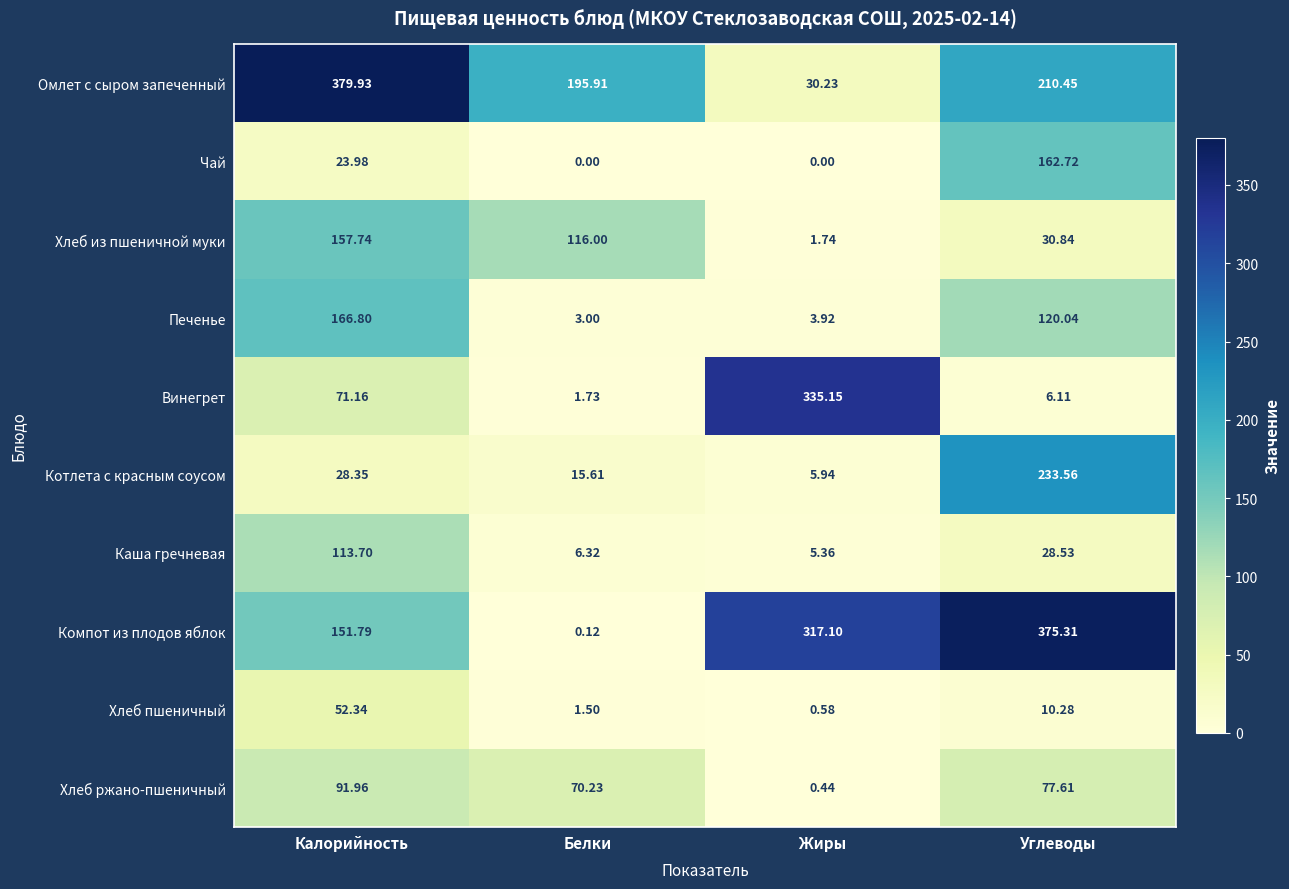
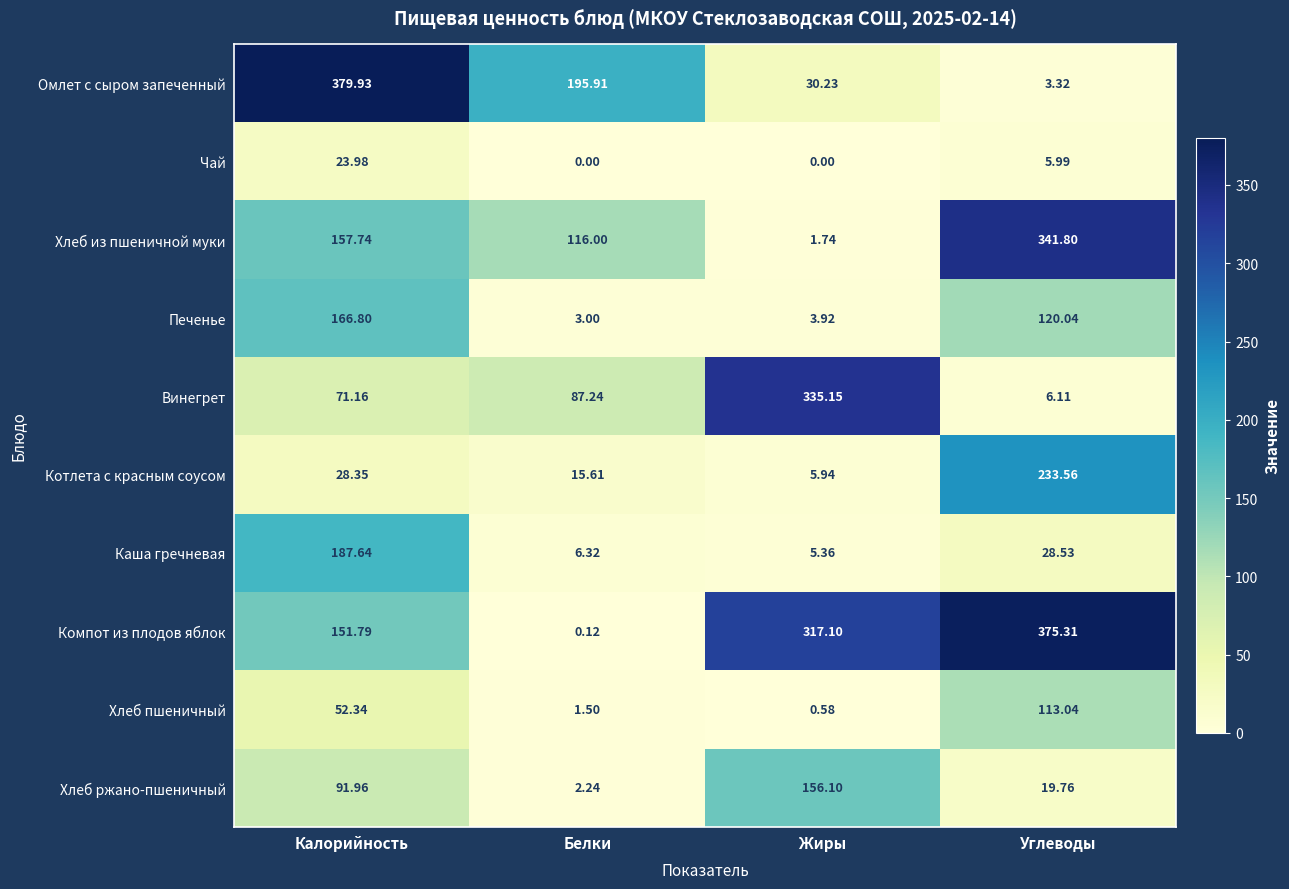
Омлет с сыром запеченный, Углеводы: 210.45 -> 3.32
Чай, Углеводы: 162.72 -> 5.99
Хлеб из пшеничной муки, Углеводы: 30.84 -> 341.80
Винегрет, Белки: 1.73 -> 87.24
Каша гречневая, Калорийность: 113.70 -> 187.64
Хлеб пшеничный, Углеводы: 10.28 -> 113.04
Хлеб ржано-пшеничный, Белки: 70.23 -> 2.24
Хлеб ржано-пшеничный, Жиры: 0.44 -> 156.10
Хлеб ржано-пшеничный, Углеводы: 77.61 -> 19.76
